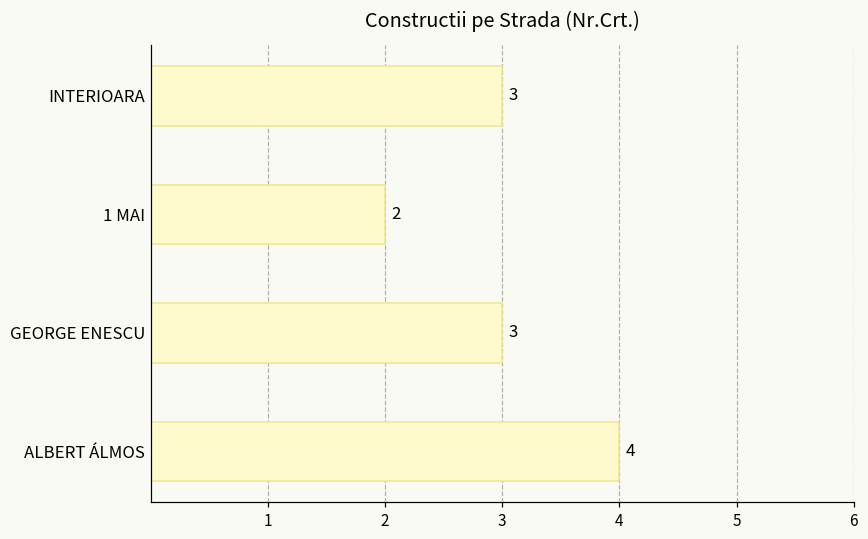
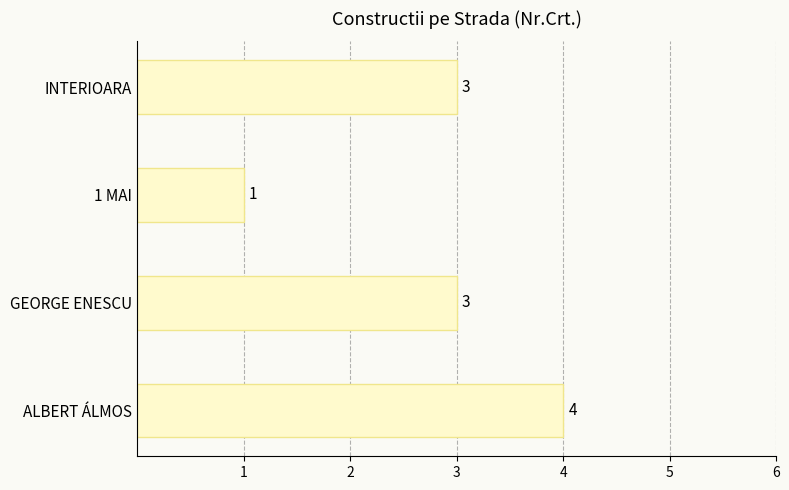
1 MAI: 2 -> 1
